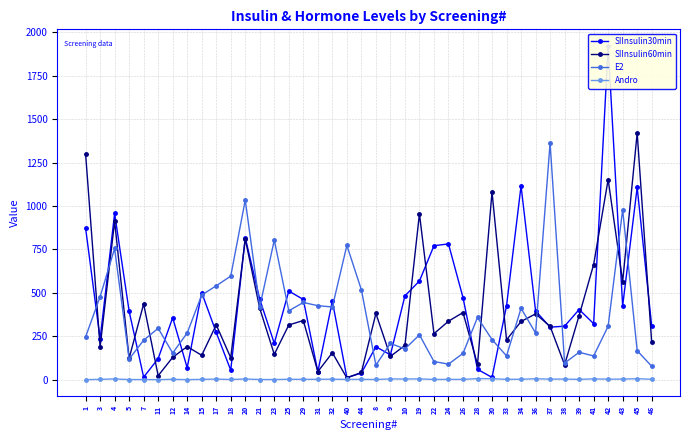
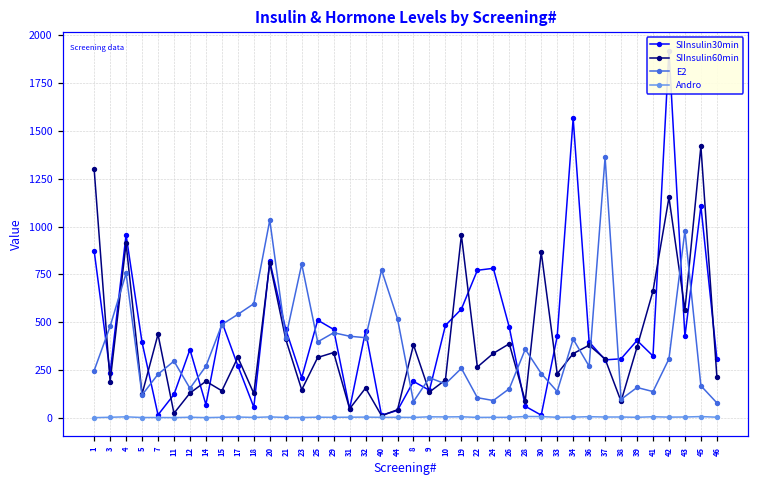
SIInsulin60min, 30: 1080 -> 870
SIInsulin30min, 34: 1120 -> 1570
